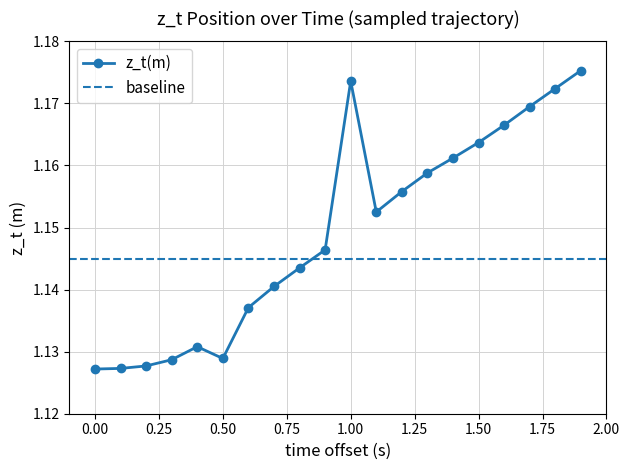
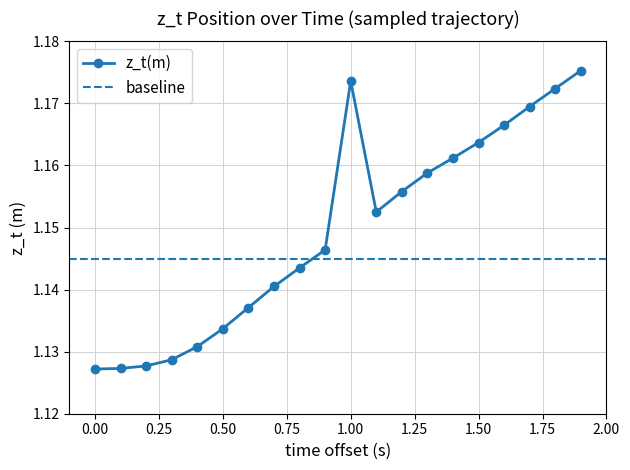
0.50: 1.129 -> 1.134
